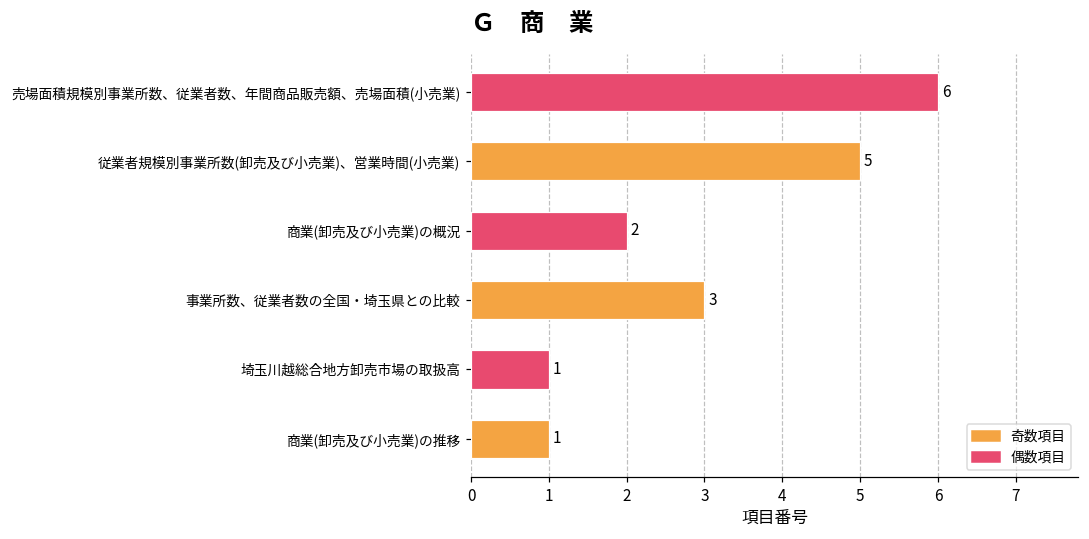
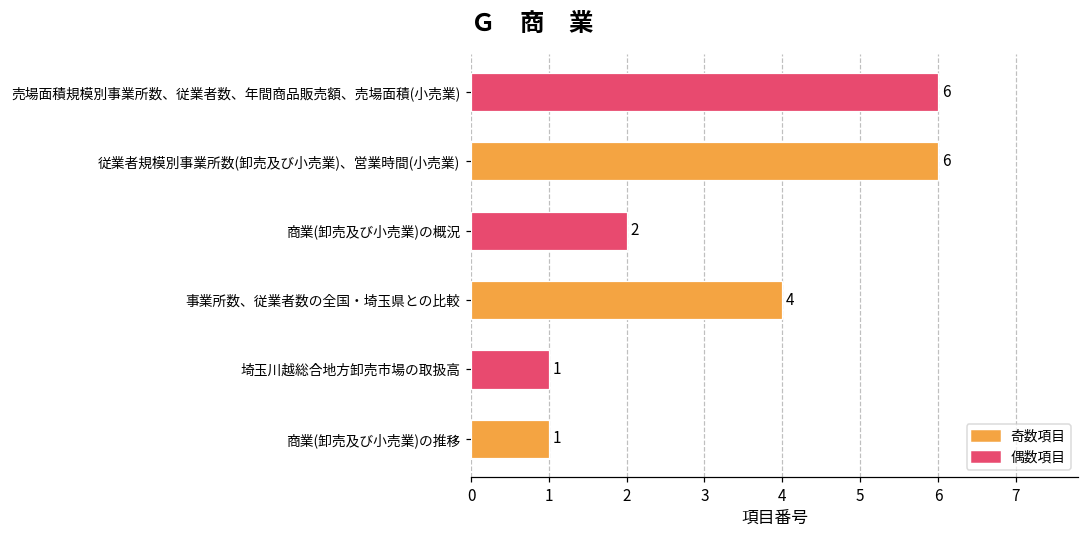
従業者規模別事業所数(卸売及び小売業)、営業時間(小売業): 5 -> 6
事業所数、従業者数の全国・埼玉県との比較: 3 -> 4
